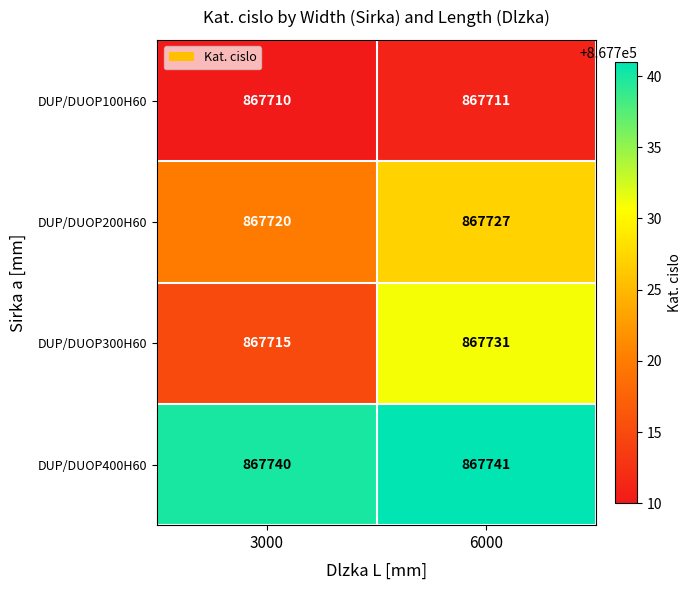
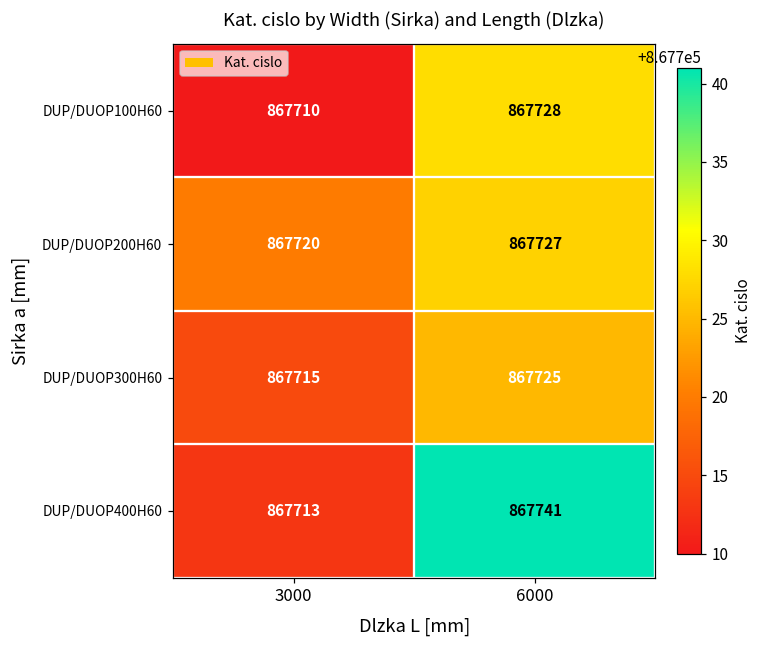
DUP/DUOP100H60, 6000: 867711 -> 867728
DUP/DUOP300H60, 6000: 867731 -> 867725
DUP/DUOP400H60, 3000: 867740 -> 867713
